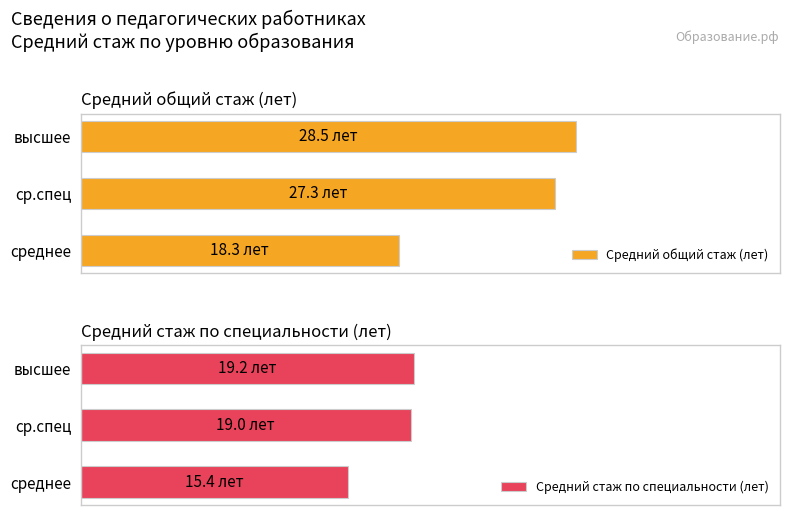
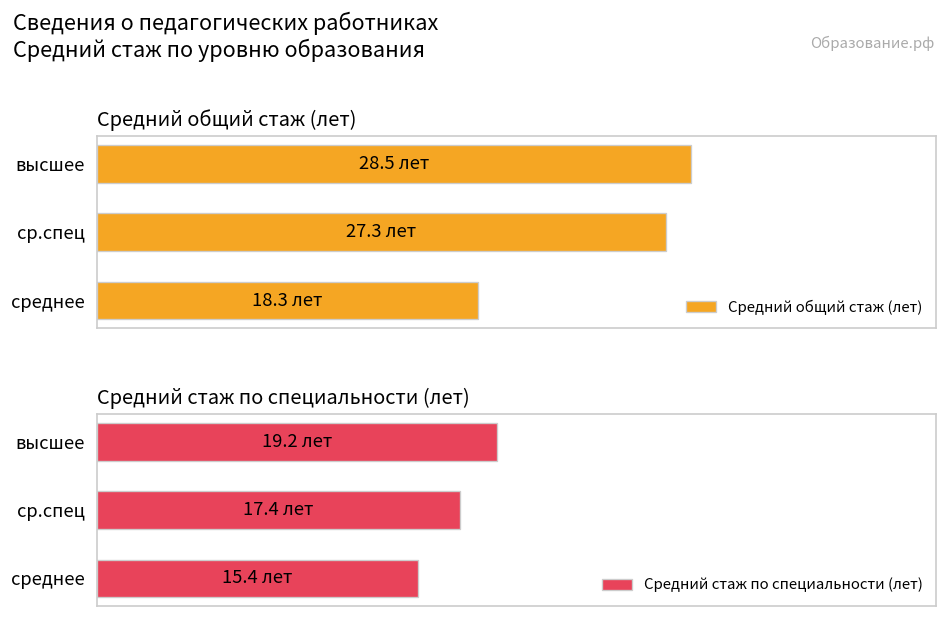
Средний стаж по специальности (лет), ср.спец: 19.0 -> 17.4
